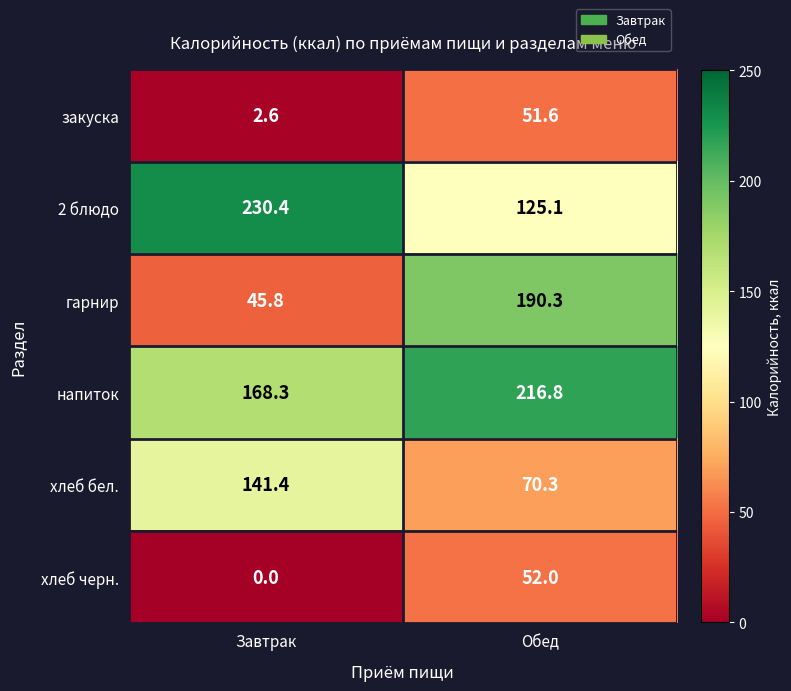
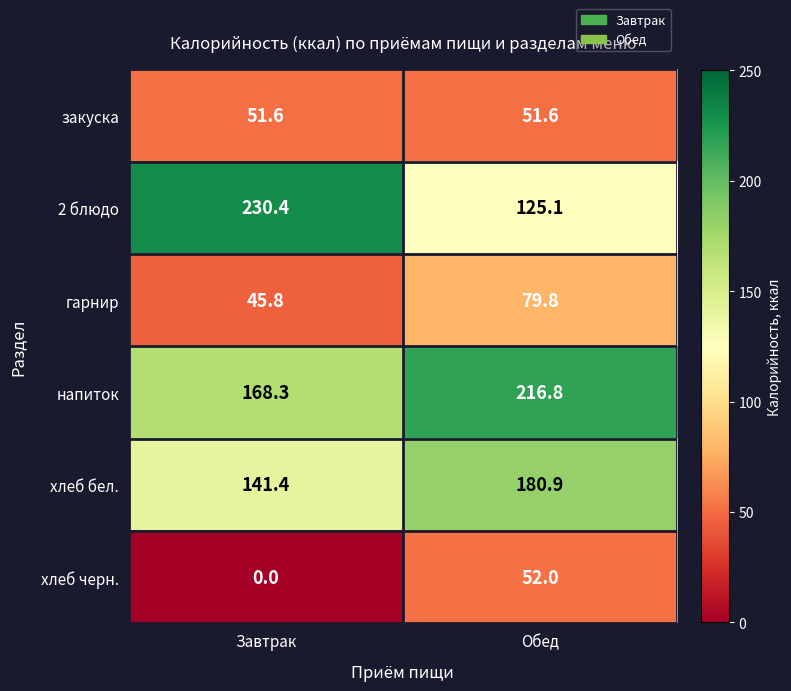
закуска, Завтрак: 2.6 -> 51.6
гарнир, Обед: 190.3 -> 79.8
хлеб бел., Обед: 70.3 -> 180.9
